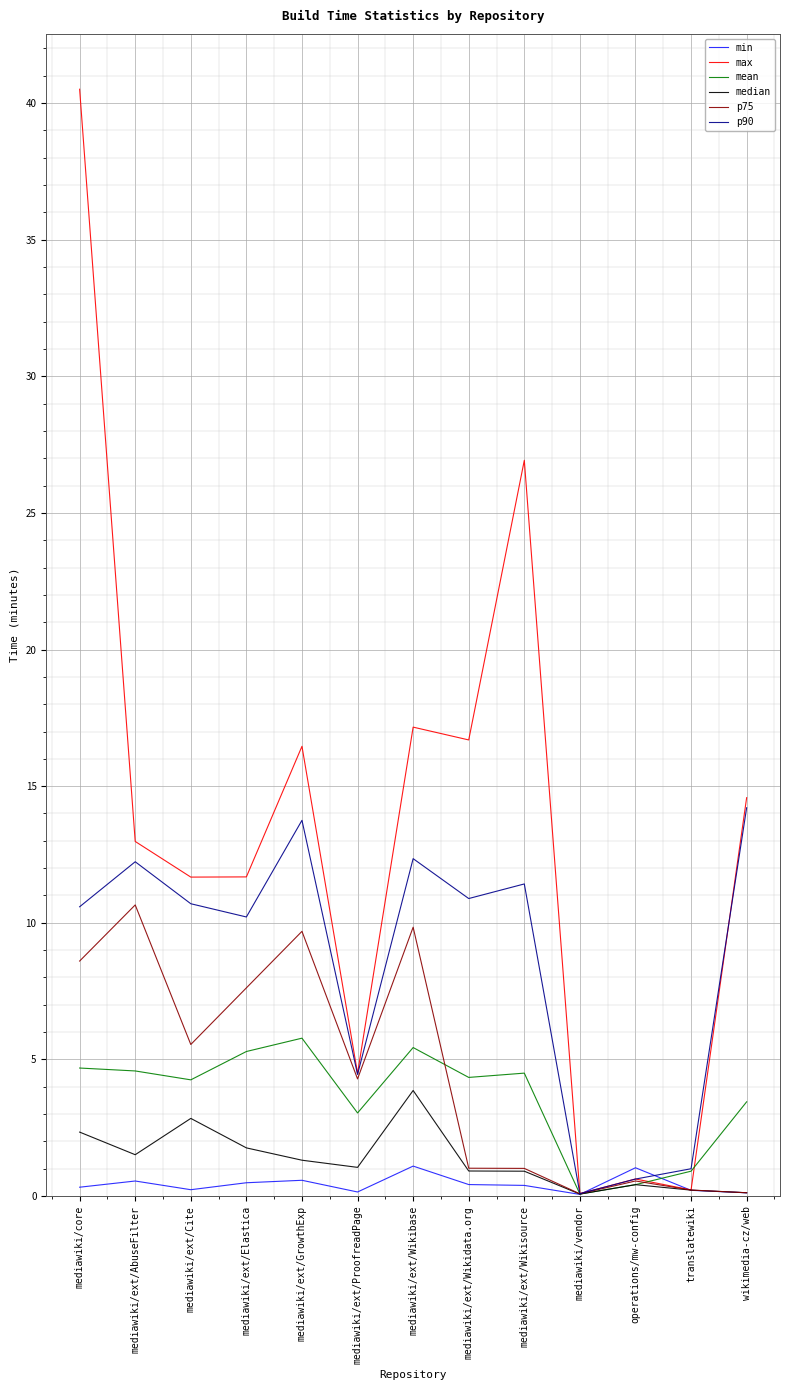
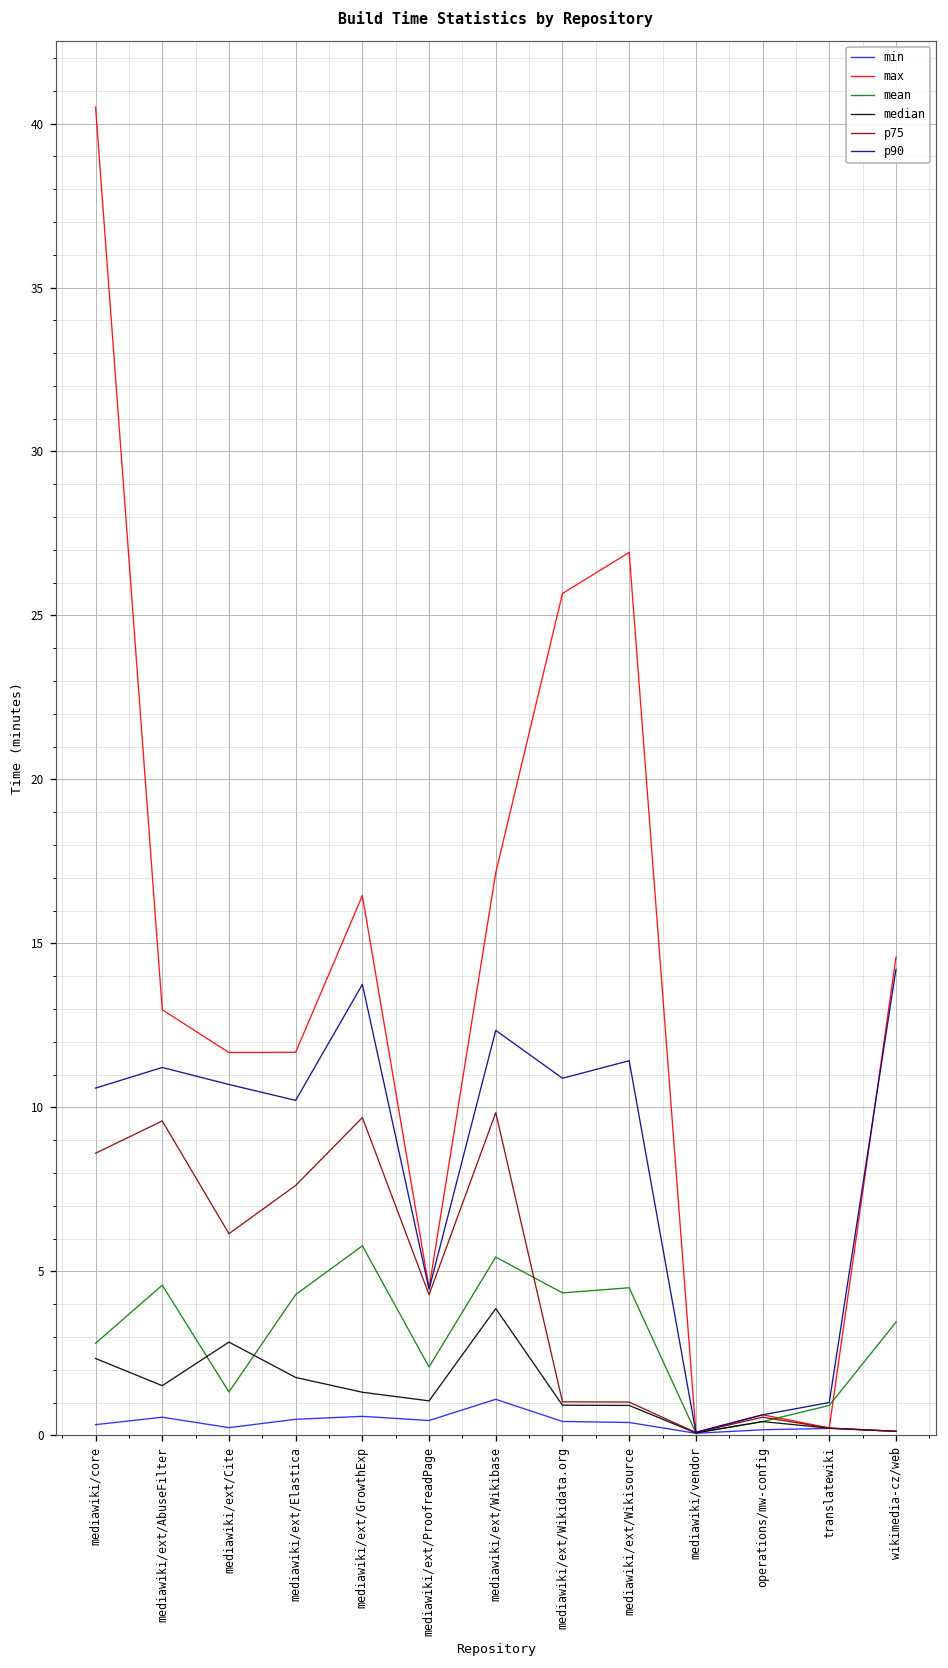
mean, mediawiki/core: 4.7 -> 2.8
p75, mediawiki/ext/AbuseFilter: 10.7 -> 9.6
p90, mediawiki/ext/AbuseFilter: 12.2 -> 11.2
mean, mediawiki/ext/Cite: 4.3 -> 1.3
p75, mediawiki/ext/Cite: 5.5 -> 6.1
mean, mediawiki/ext/Elastica: 5.3 -> 4.3
min, mediawiki/ext/ProofreadPage: 0.2 -> 0.5
mean, mediawiki/ext/ProofreadPage: 3.0 -> 2.1
max, mediawiki/ext/Wikidata.org: 16.7 -> 25.7
min, operations/mw-config: 1.0 -> 0.2
